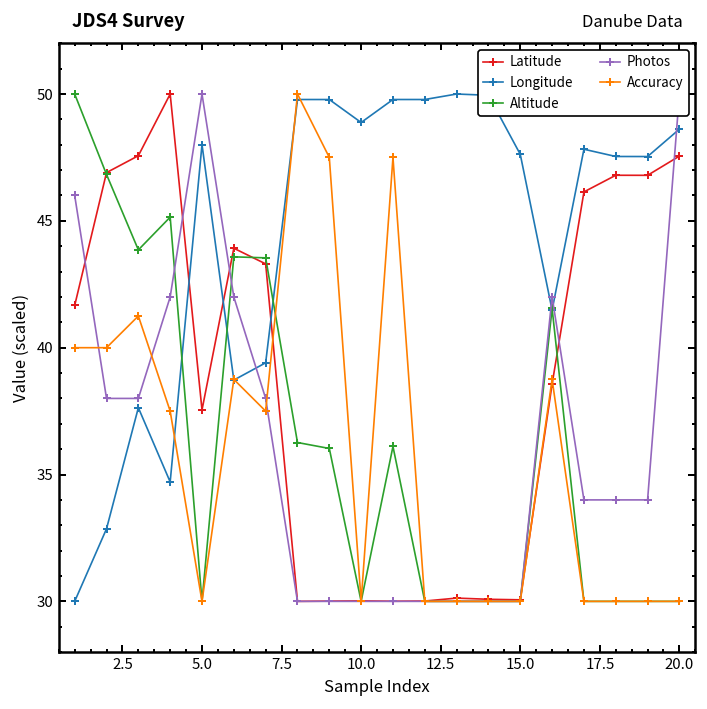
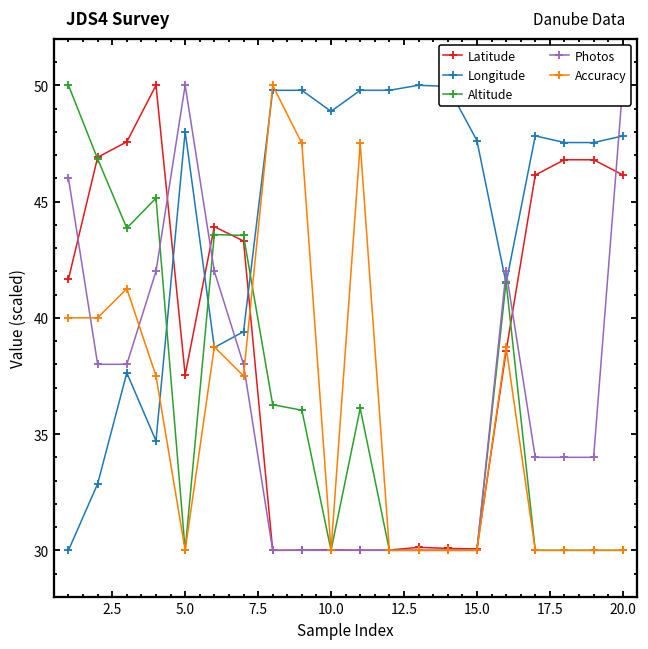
Latitude, 20.0: 47.6 -> 46.1
Longitude, 20.0: 48.6 -> 47.8
